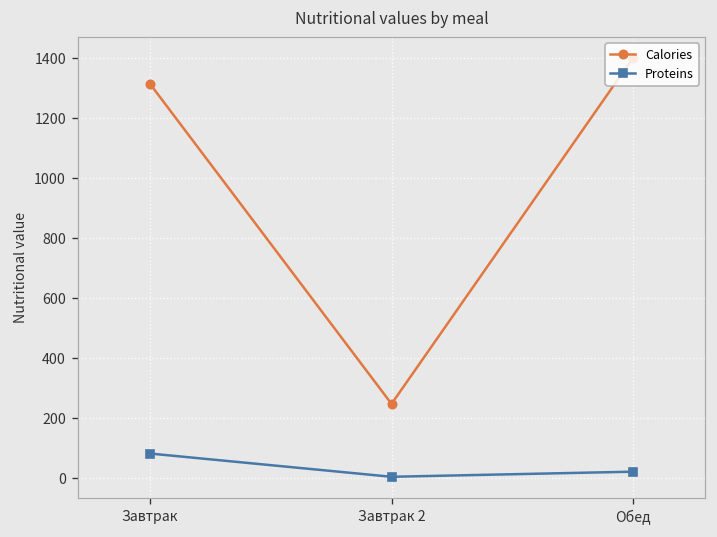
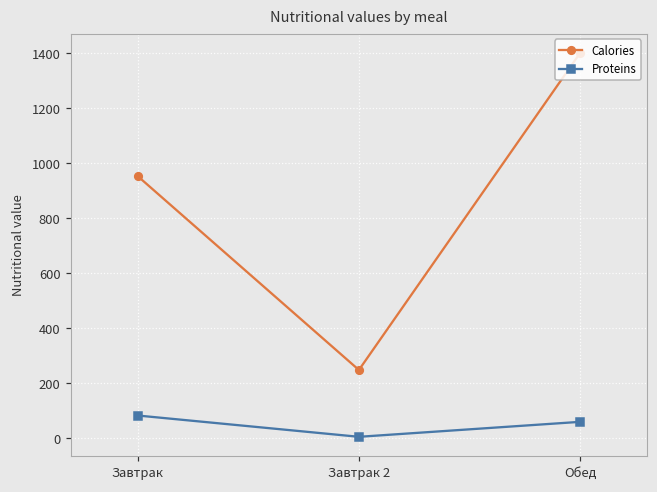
Calories, Завтрак: 1310 -> 950
Proteins, Обед: 20 -> 60
